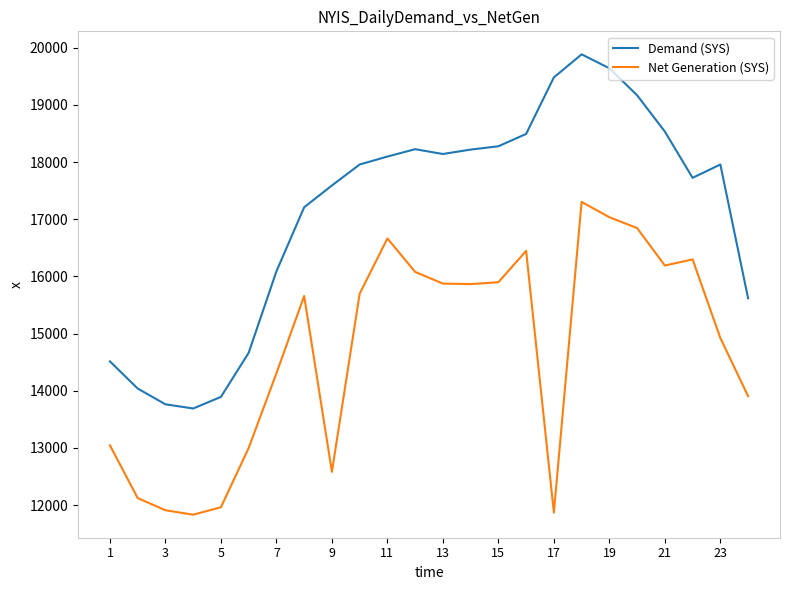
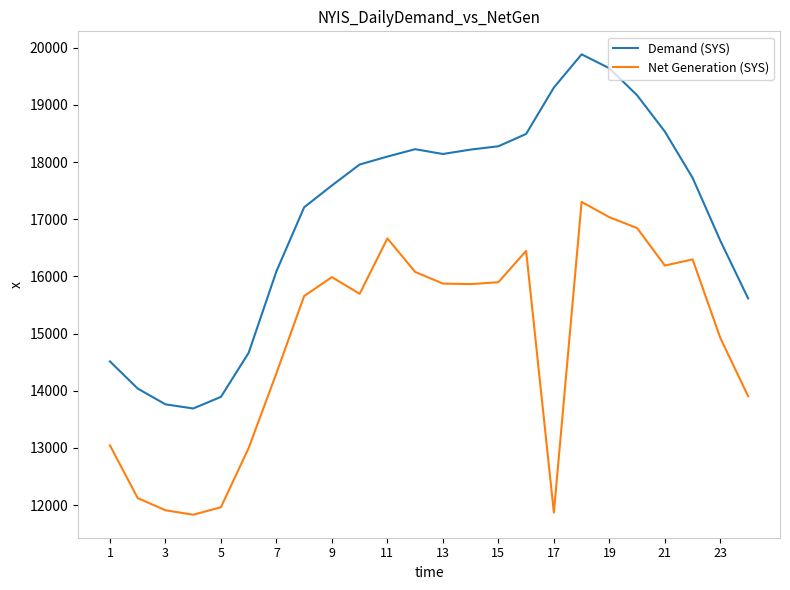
Net Generation (SYS), 9: 12600 -> 16000
Demand (SYS), 17: 19500 -> 19300
Demand (SYS), 23: 18000 -> 16600
